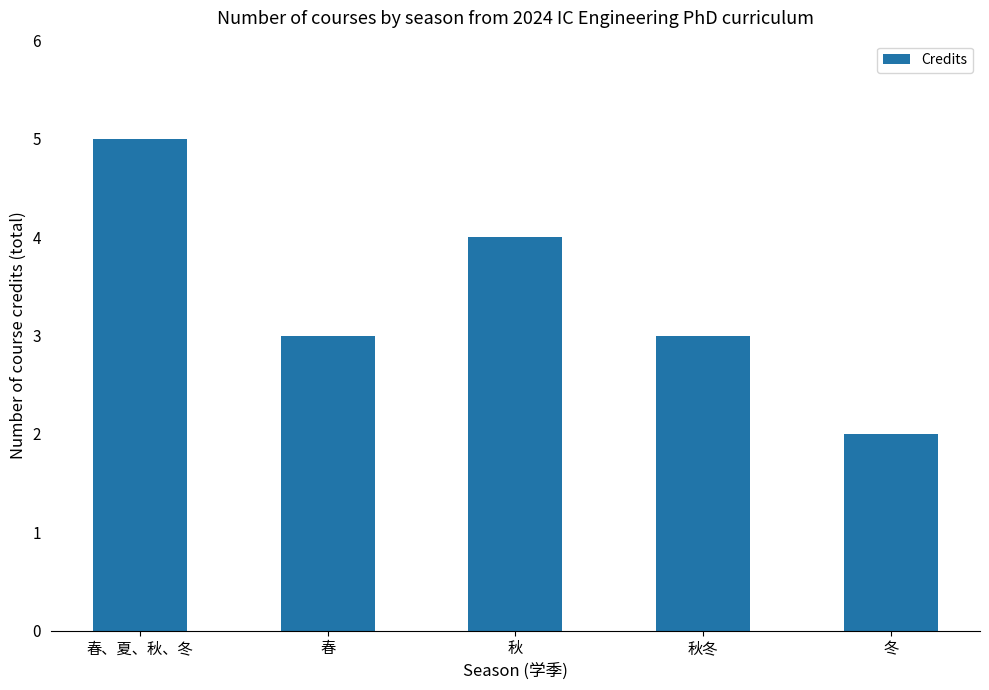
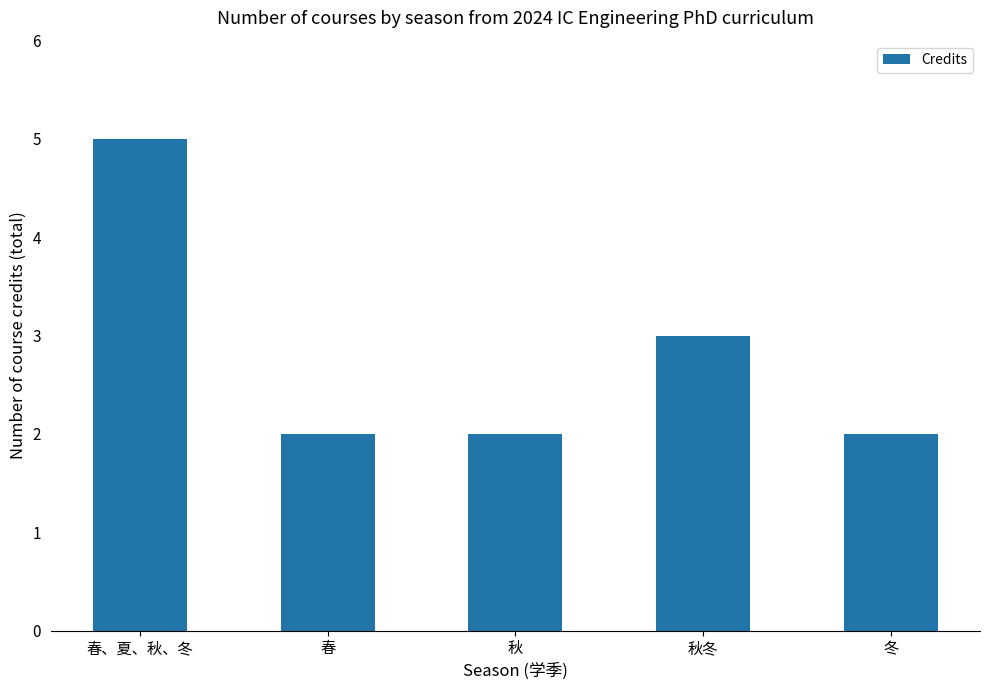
春: 3 -> 2
秋: 4 -> 2
